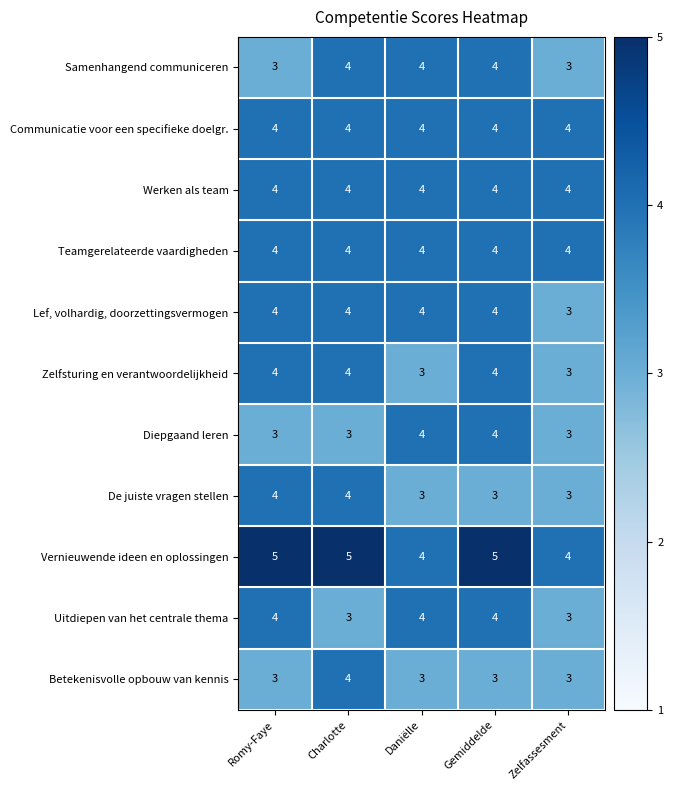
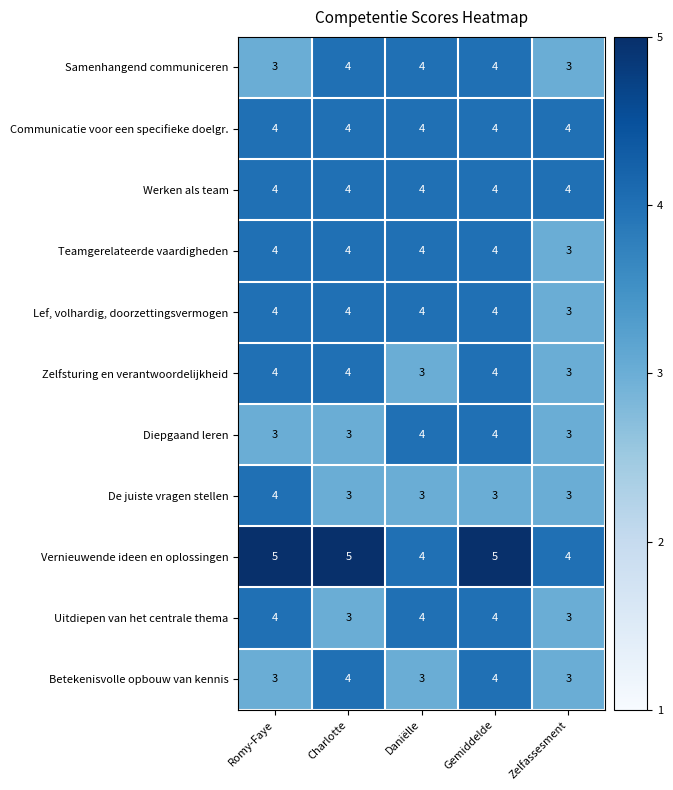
Teamgerelateerde vaardigheden, Zelfassesment: 4 -> 3
De juiste vragen stellen, Charlotte: 4 -> 3
Betekenisvolle opbouw van kennis, Gemiddelde: 3 -> 4
